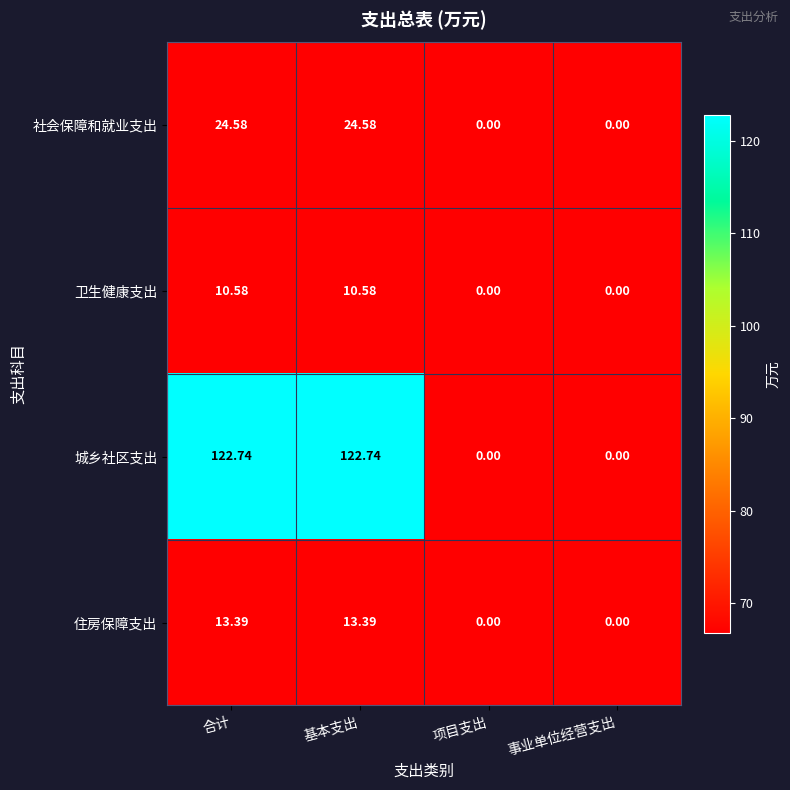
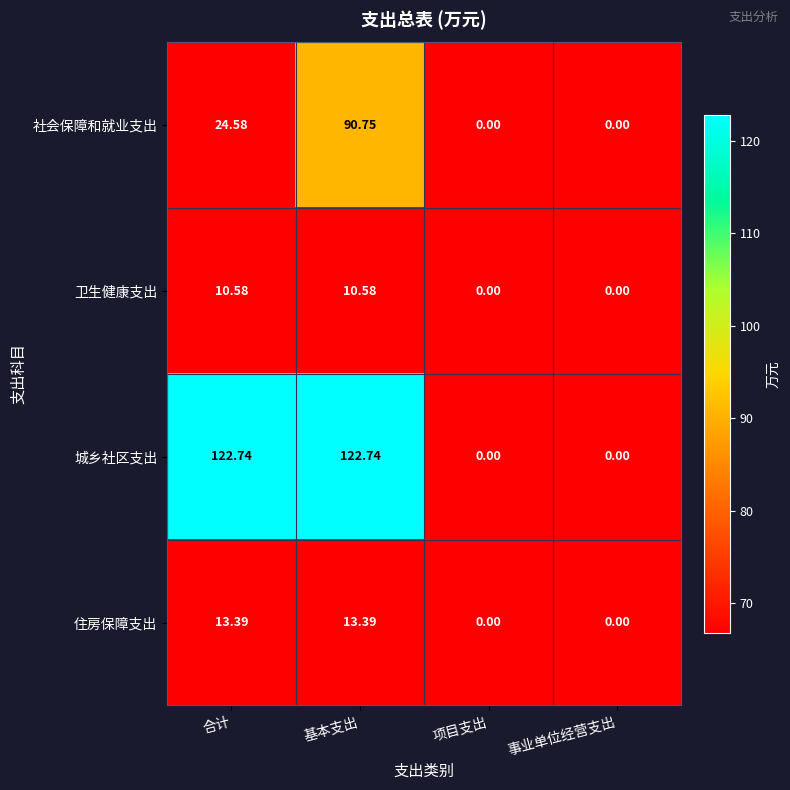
社会保障和就业支出, 基本支出: 24.58 -> 90.75
